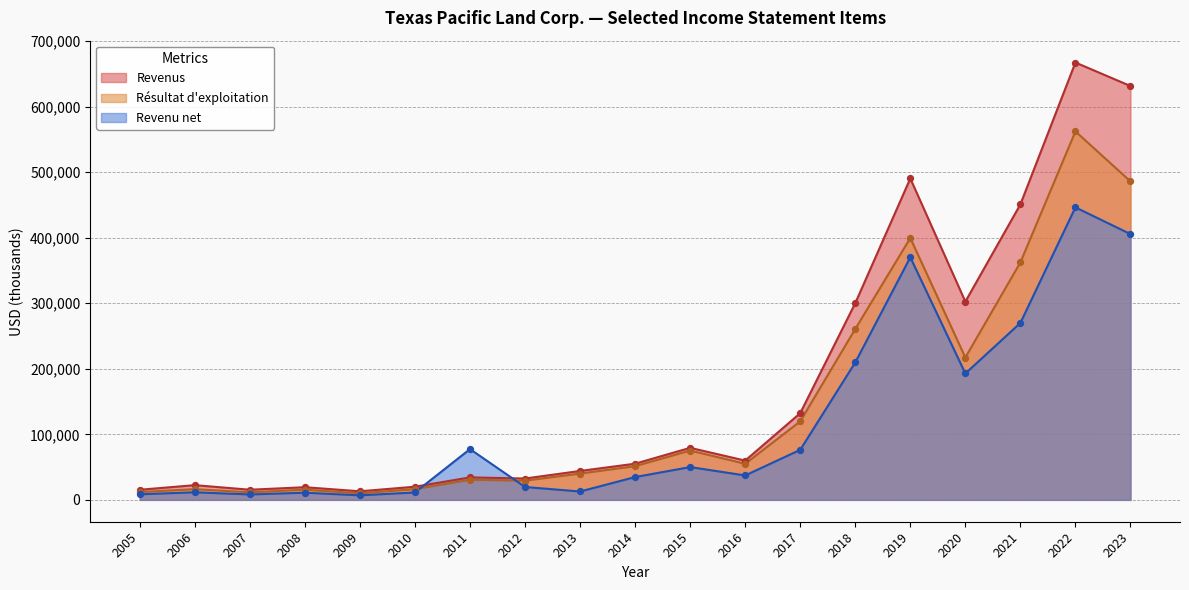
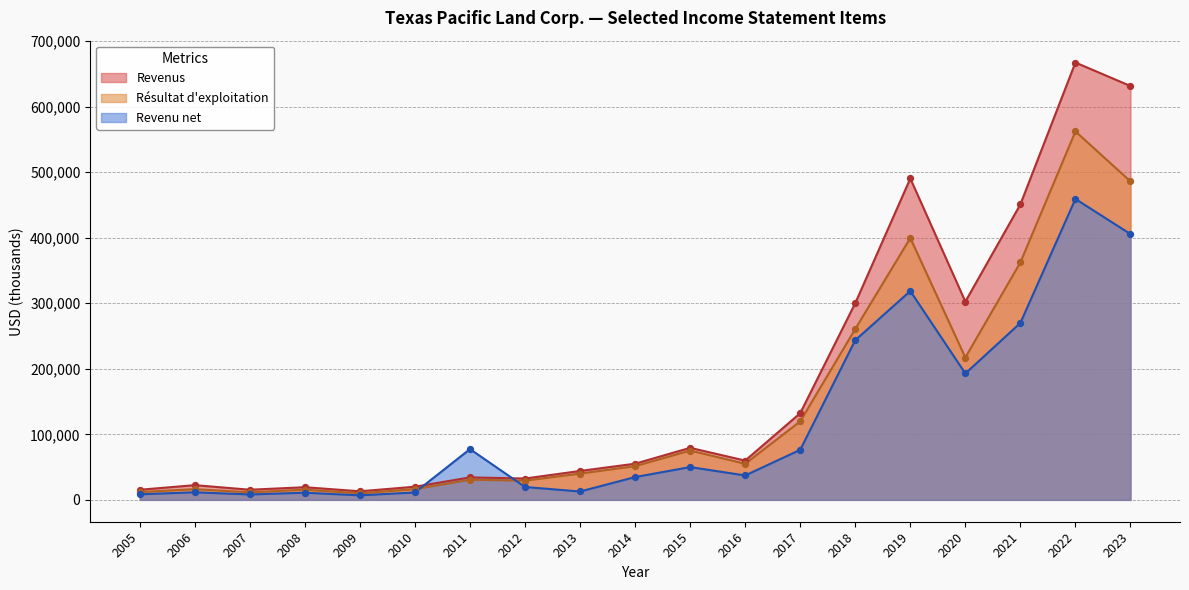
Revenu net, 2018: 210,000 -> 240,000
Revenu net, 2019: 370,000 -> 320,000
Revenu net, 2022: 450,000 -> 460,000
